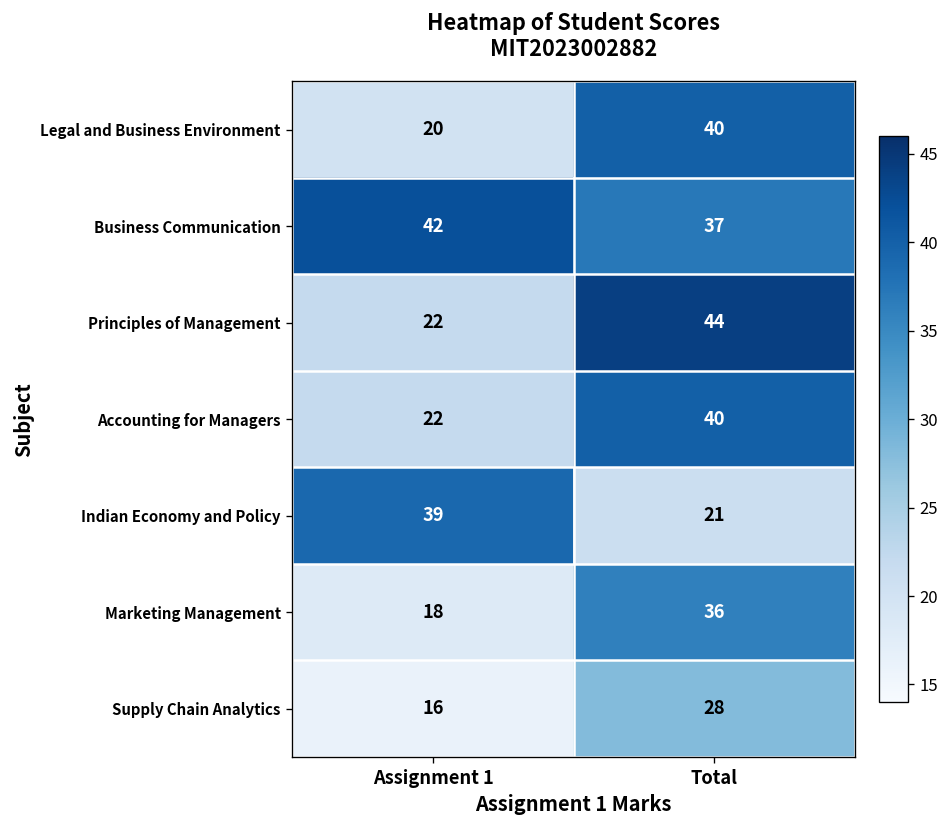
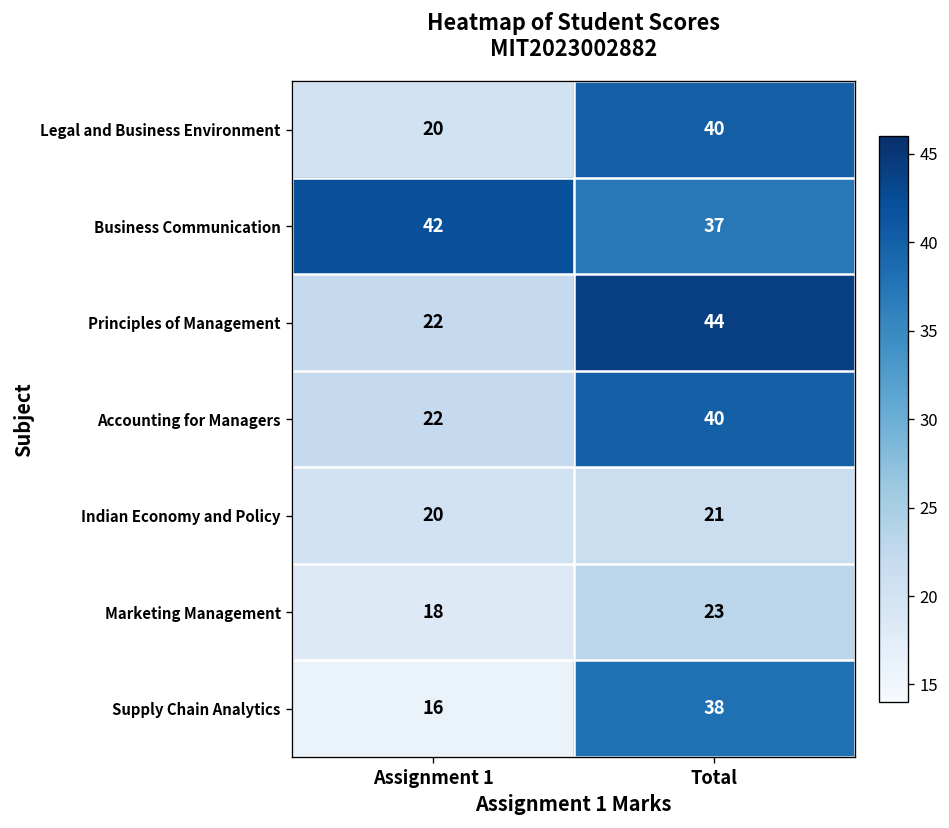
Indian Economy and Policy, Assignment 1: 39 -> 20
Marketing Management, Total: 36 -> 23
Supply Chain Analytics, Total: 28 -> 38
